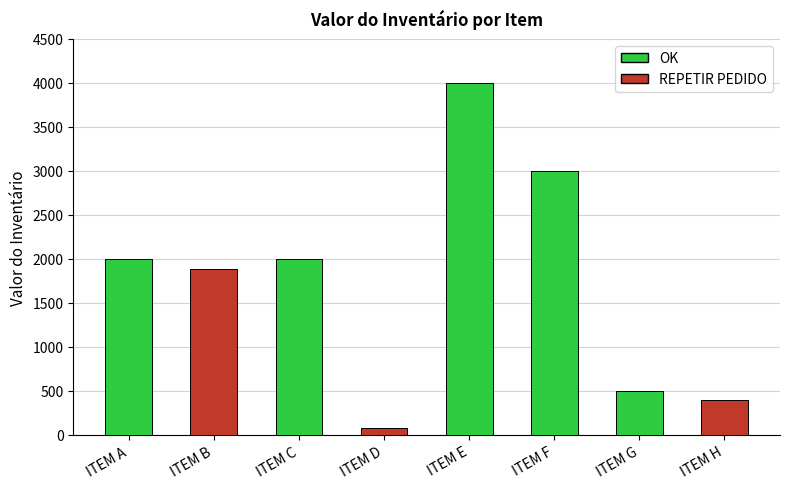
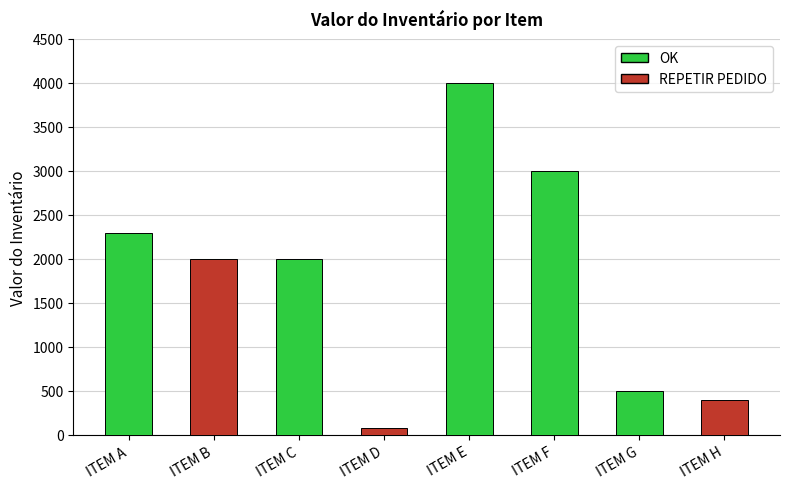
ITEM A: 2000 -> 2300
ITEM B: 1900 -> 2000
